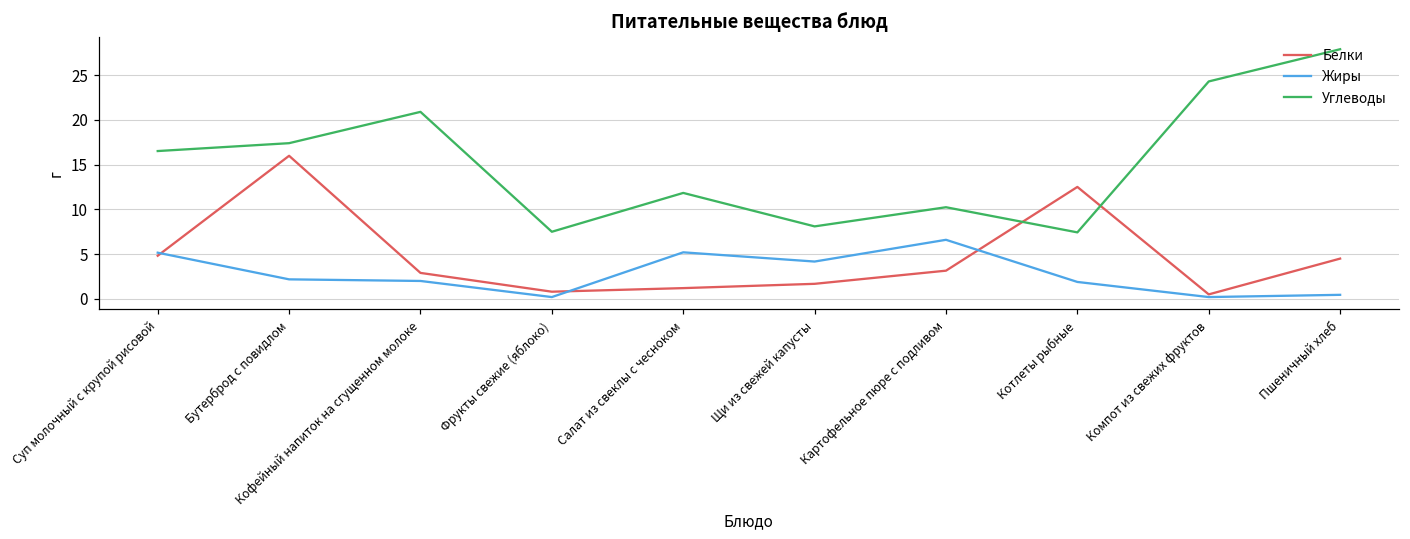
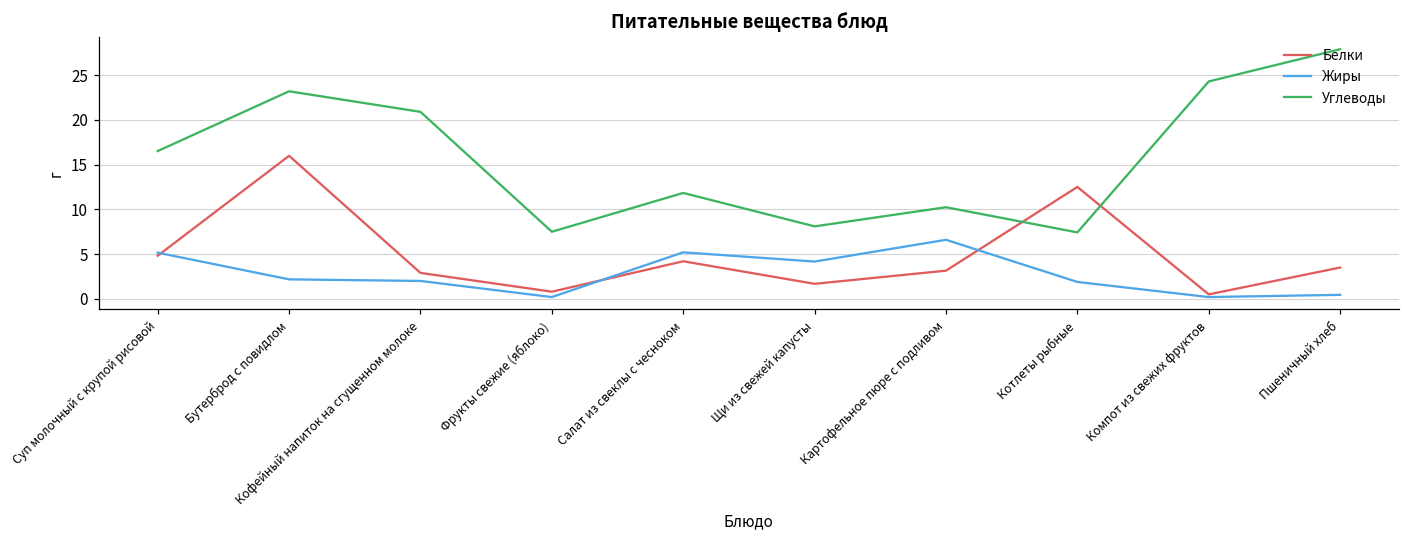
Углеводы, Бутерброд с повидлом: 17 -> 23
Белки, Салат из свеклы с чесноком: 1 -> 4
Белки, Пшеничный хлеб: 5 -> 4
